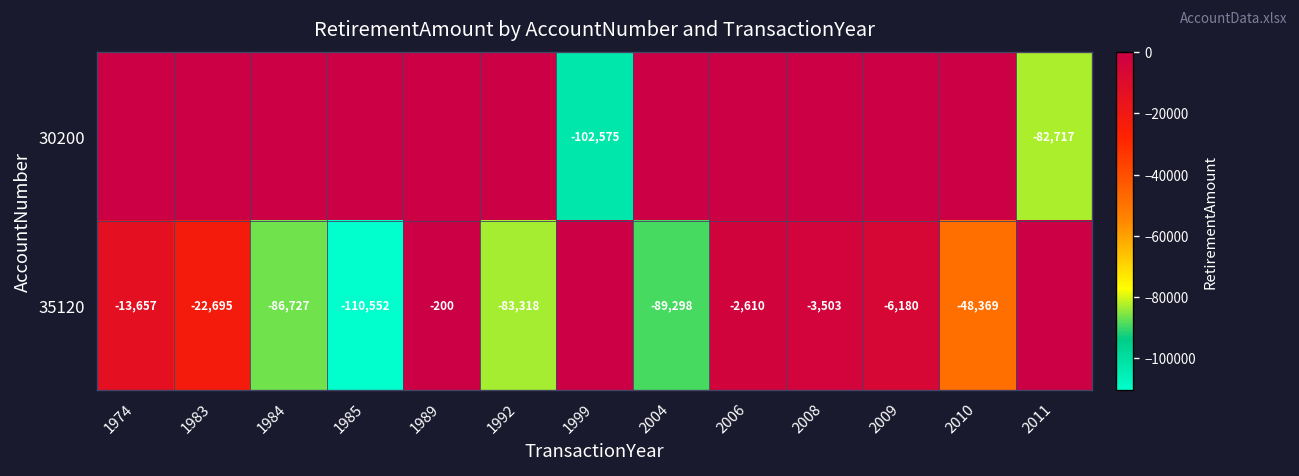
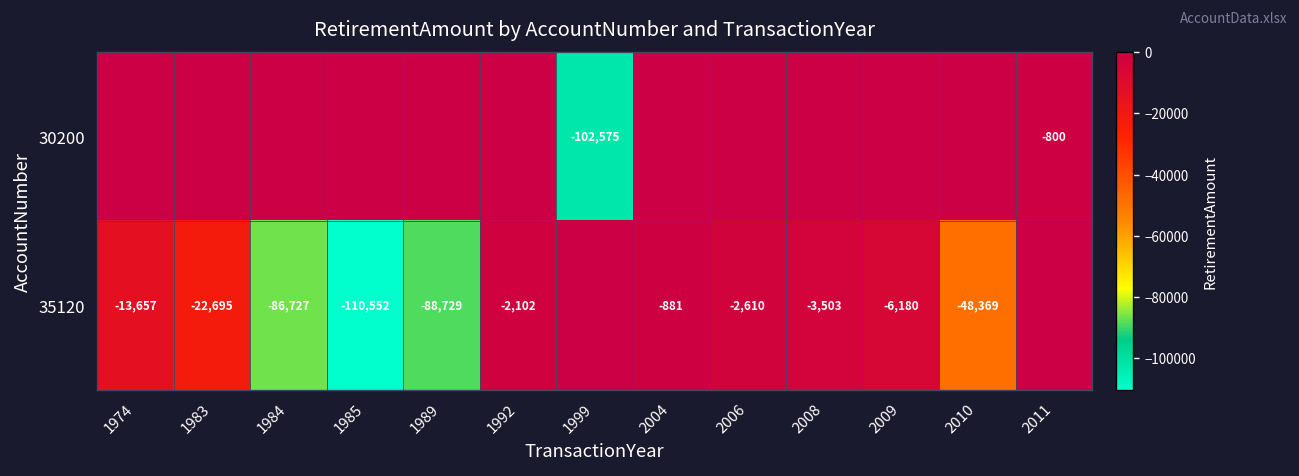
30200, 2011: -82,717 -> -800
35120, 1989: -200 -> -88,729
35120, 1992: -83,318 -> -2,102
35120, 2004: -89,298 -> -881
